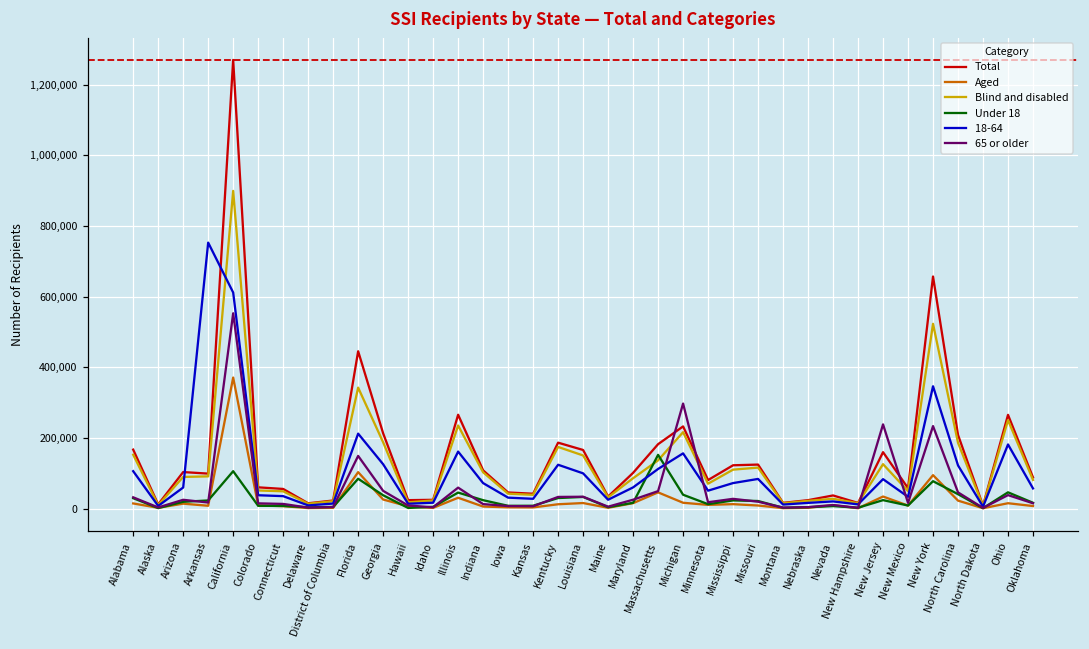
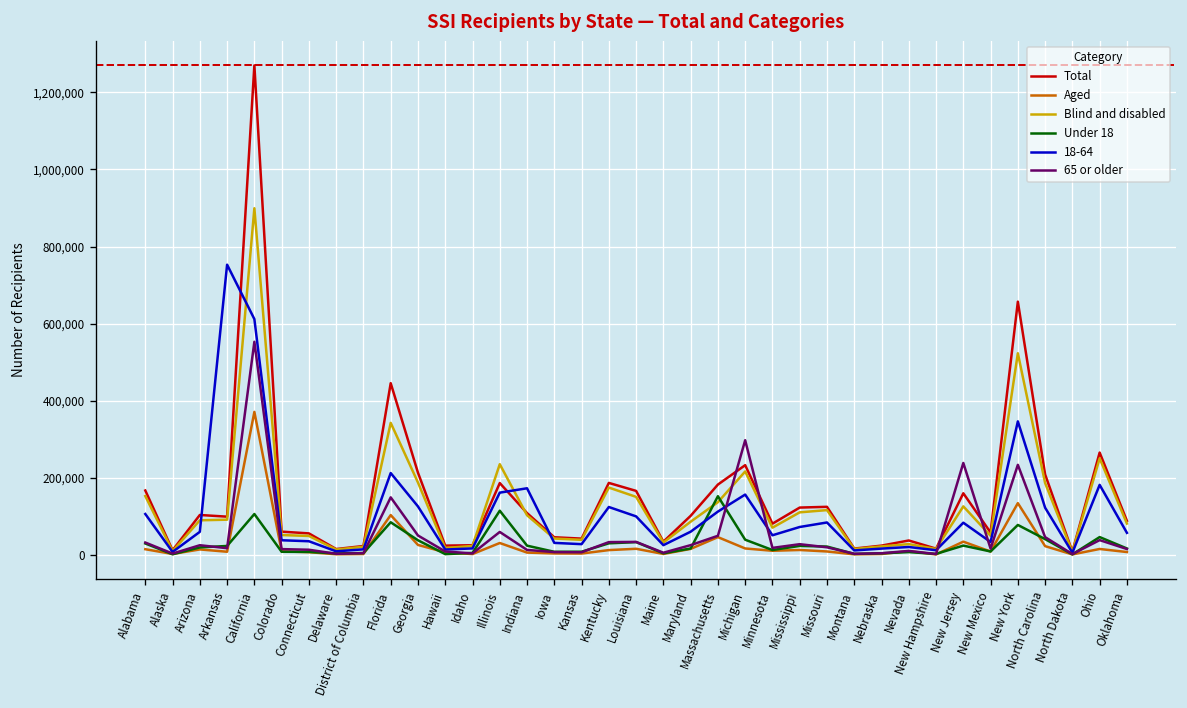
Total, Illinois: 270,000 -> 190,000
Under 18, Illinois: 50,000 -> 110,000
18-64, Indiana: 70,000 -> 170,000
Aged, New York: 90,000 -> 130,000
